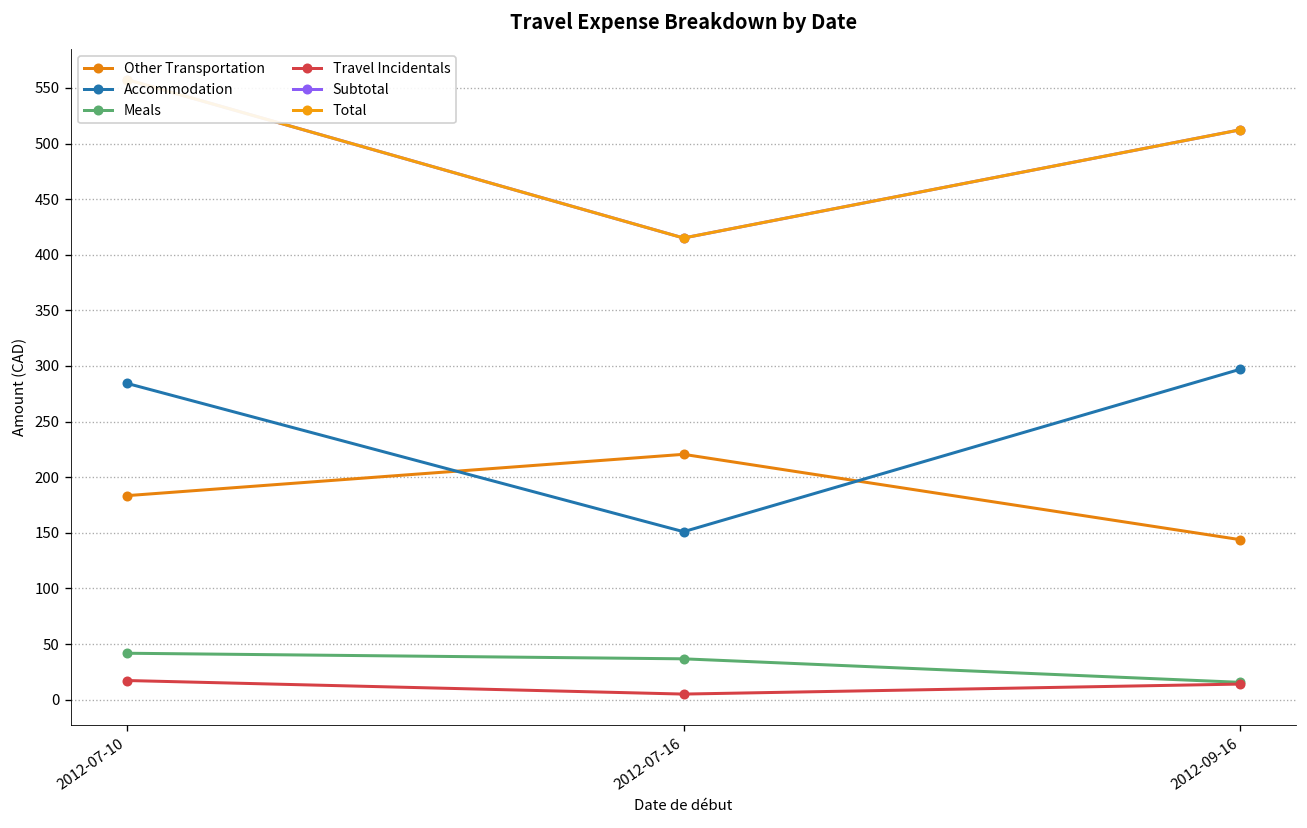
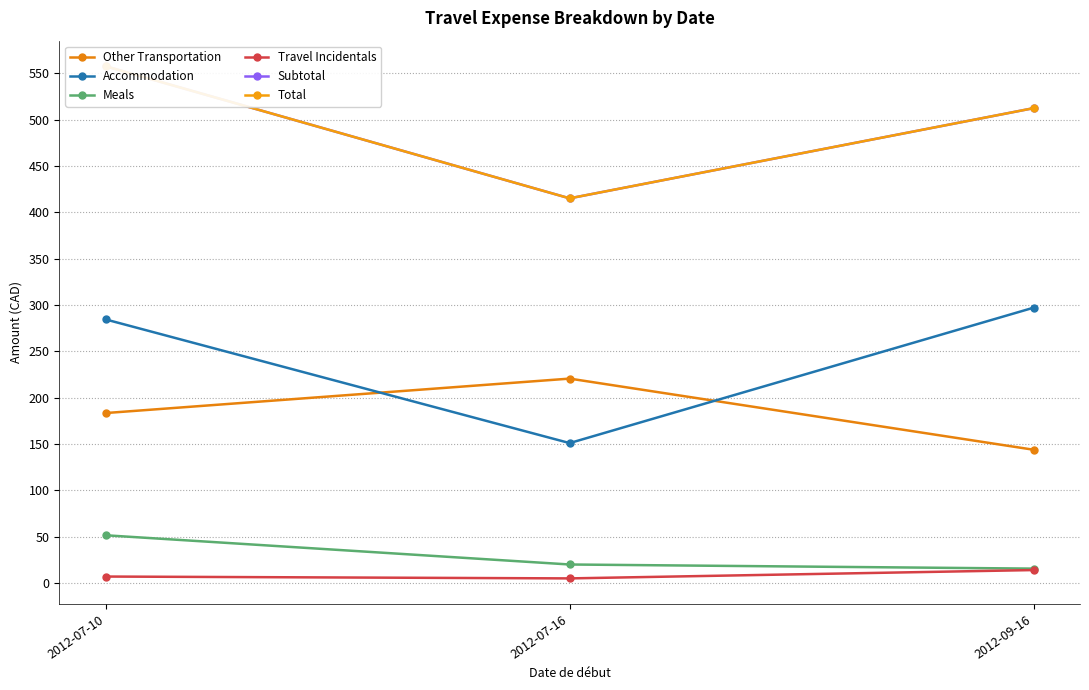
Meals, 2012-07-10: 40 -> 50
Travel Incidentals, 2012-07-10: 20 -> 10
Meals, 2012-07-16: 40 -> 20
